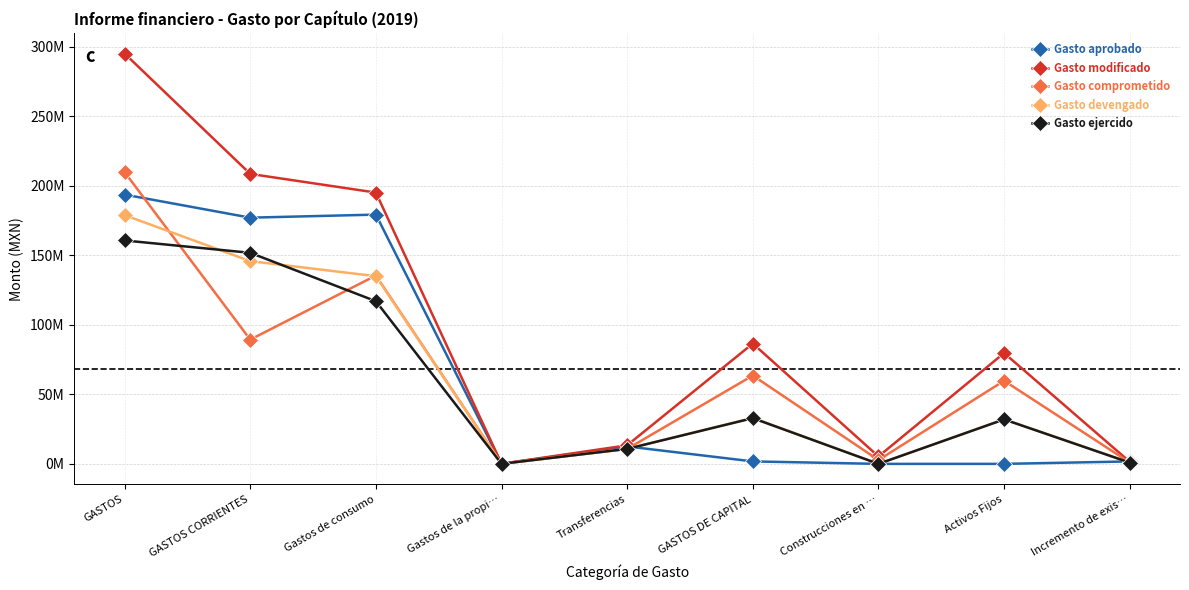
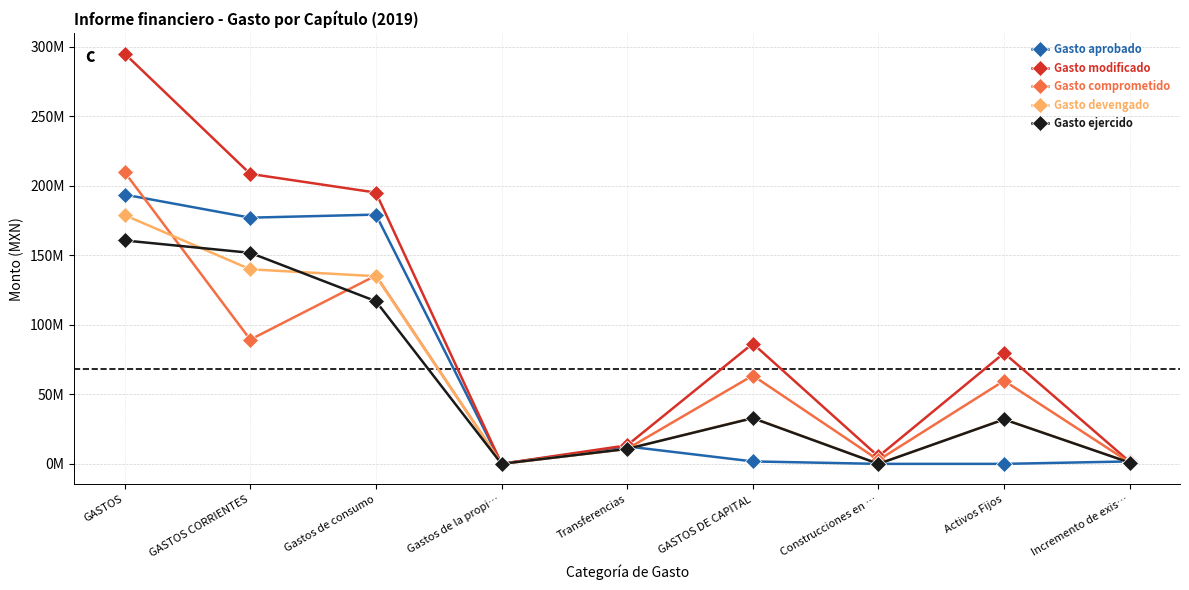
Gasto devengado, GASTOS CORRIENTES: 146000000 -> 140000000
